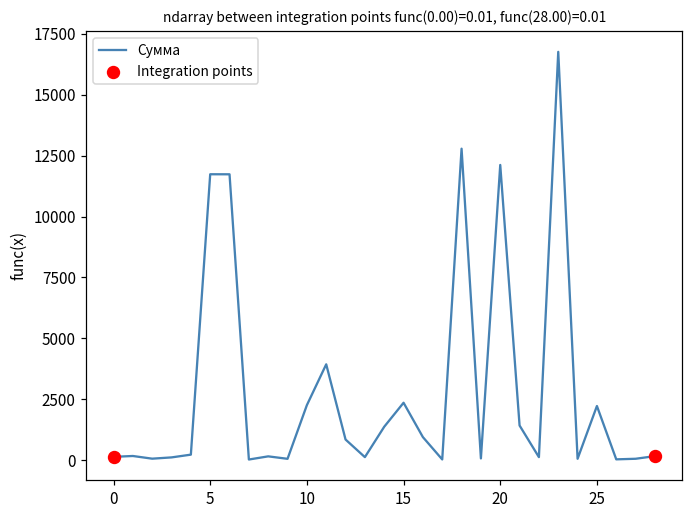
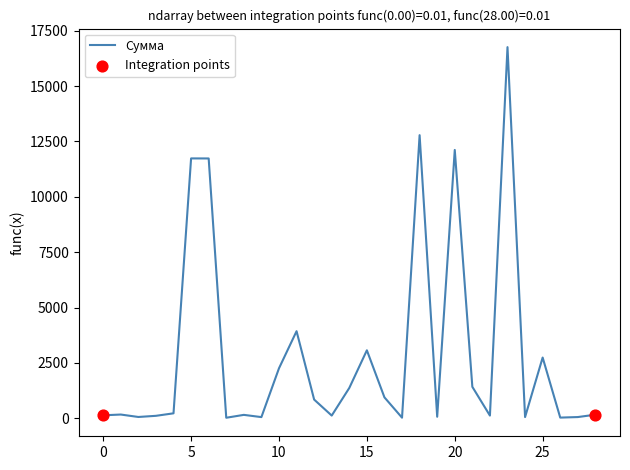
Сумма, 15: 2400 -> 3100
Сумма, 25: 2200 -> 2700
